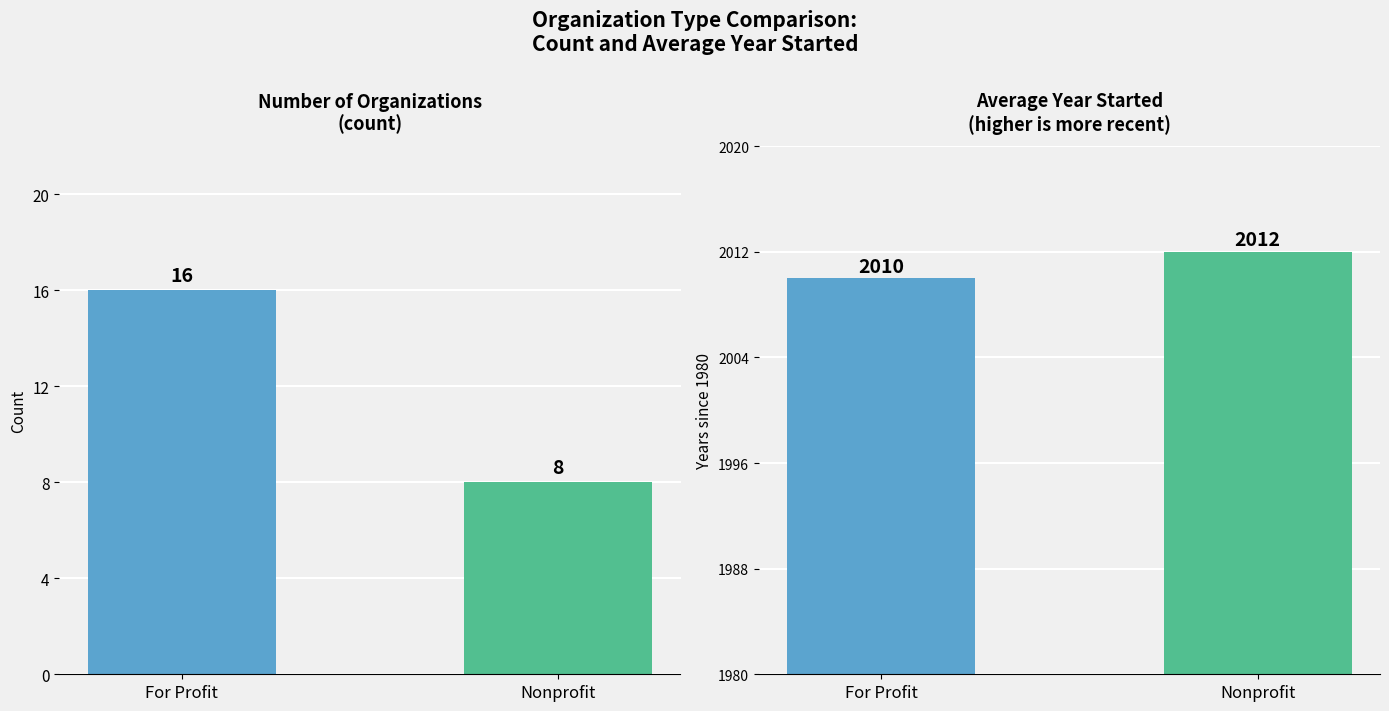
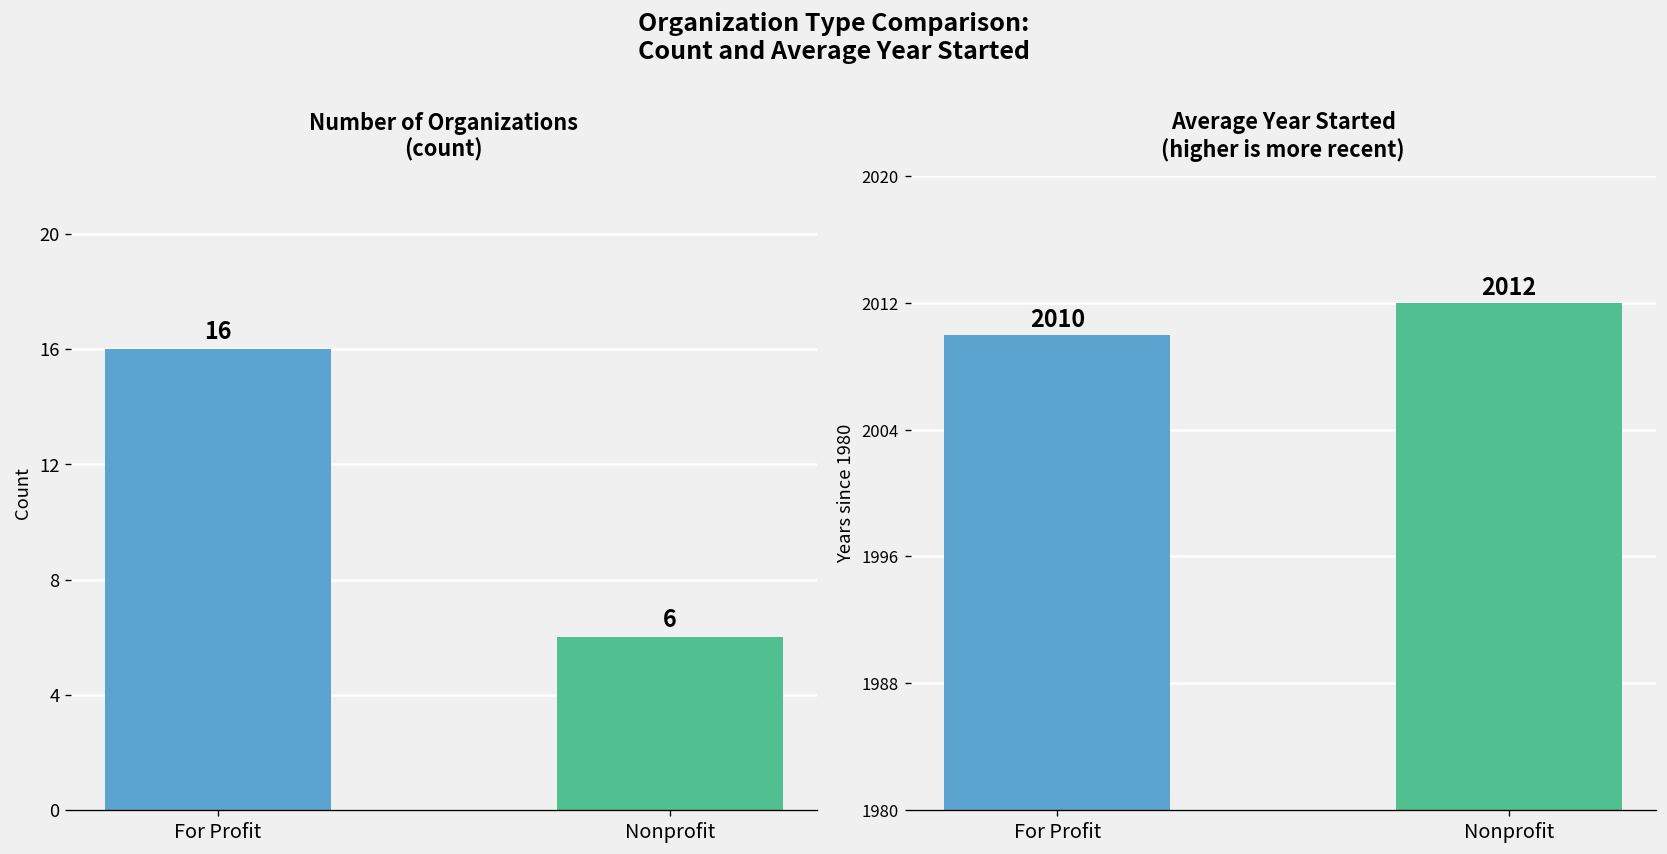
Number of Organizations (count), Nonprofit: 8 -> 6
